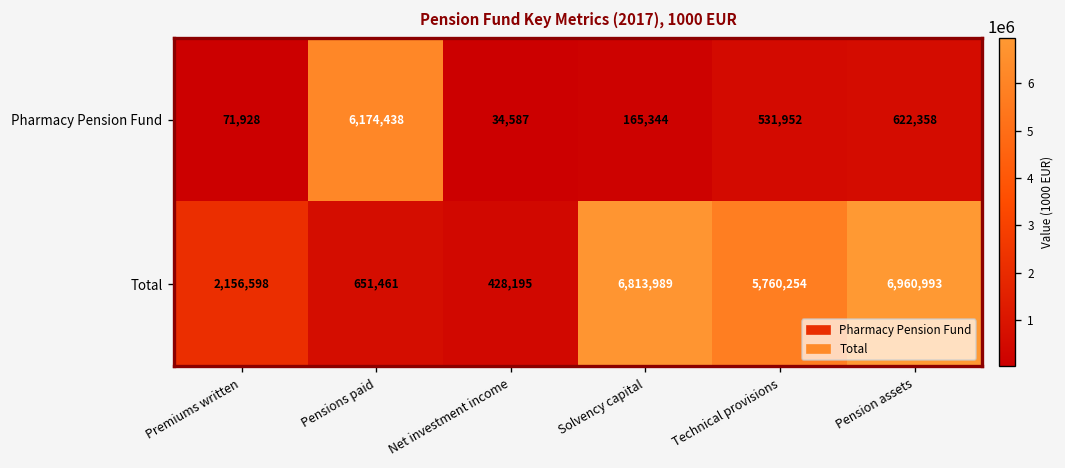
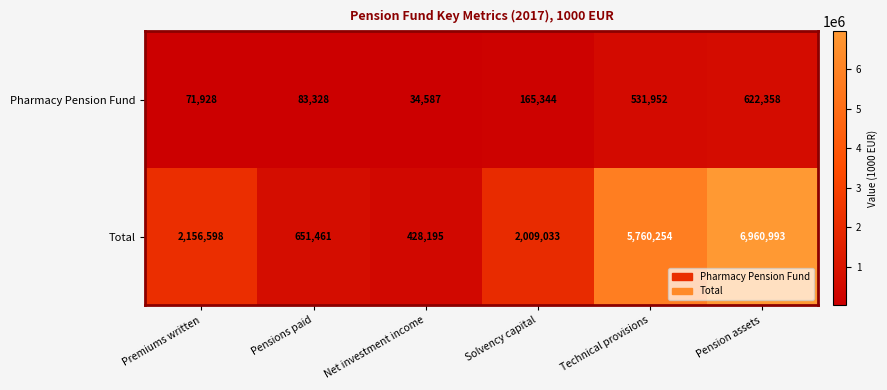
Pharmacy Pension Fund, Pensions paid: 6,174,438 -> 83,328
Total, Solvency capital: 6,813,989 -> 2,009,033
